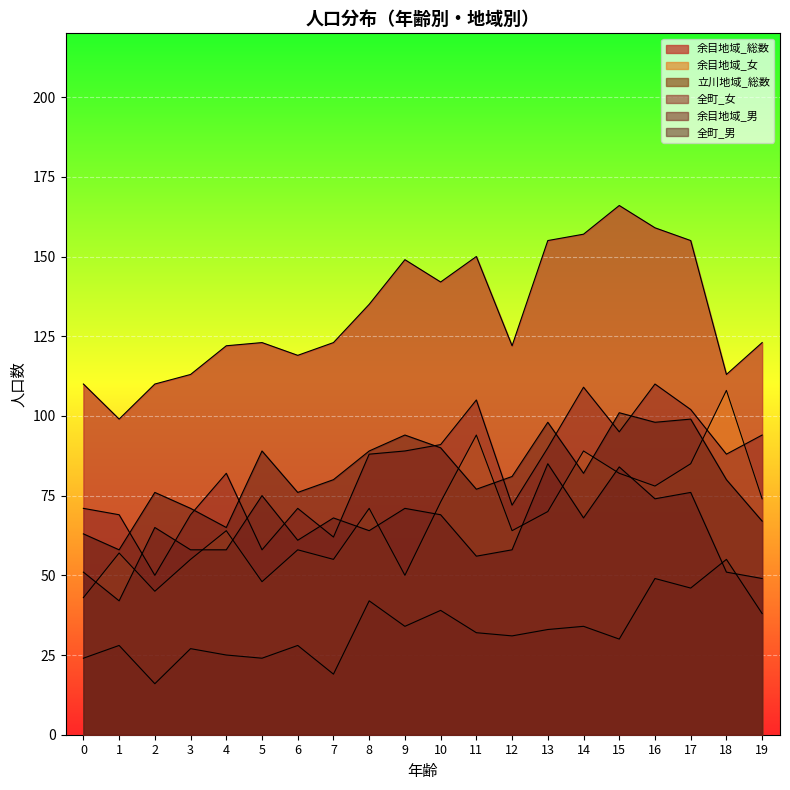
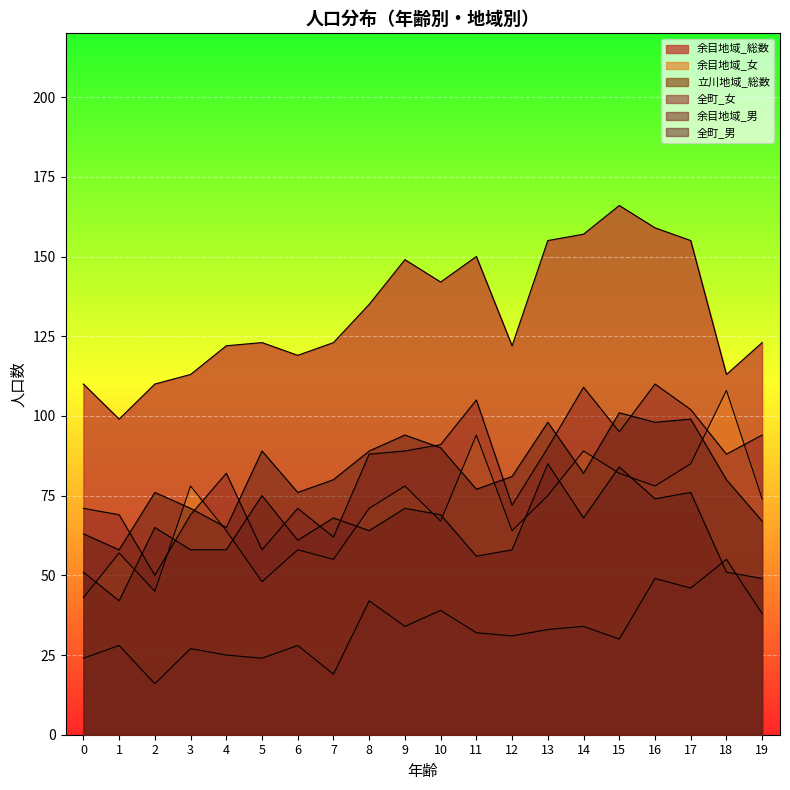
余目地域_女, 3: 55 -> 78
余目地域_女, 9: 50 -> 78
余目地域_女, 10: 73 -> 67
余目地域_女, 13: 70 -> 75
